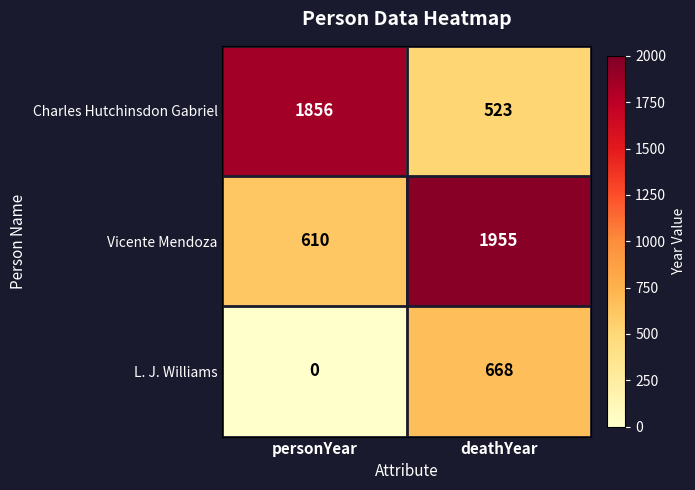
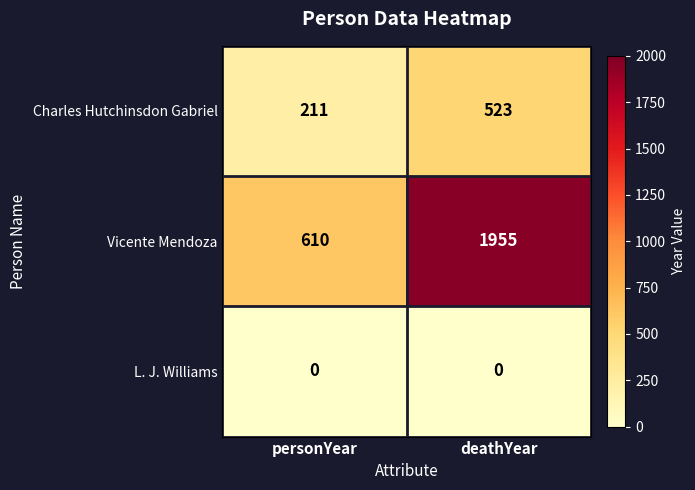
Charles Hutchinsdon Gabriel, personYear: 1856 -> 211
L. J. Williams, deathYear: 668 -> 0
